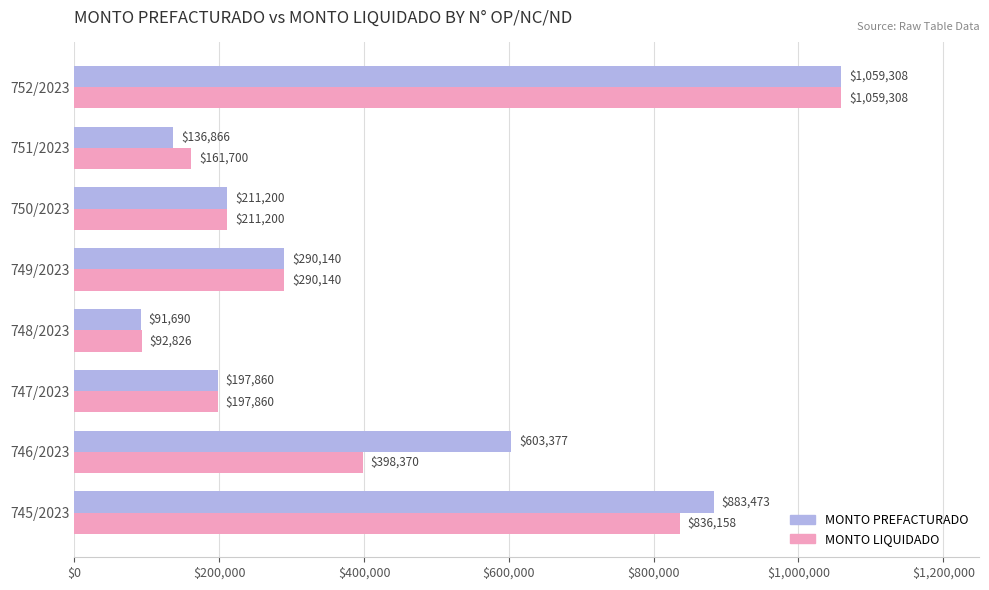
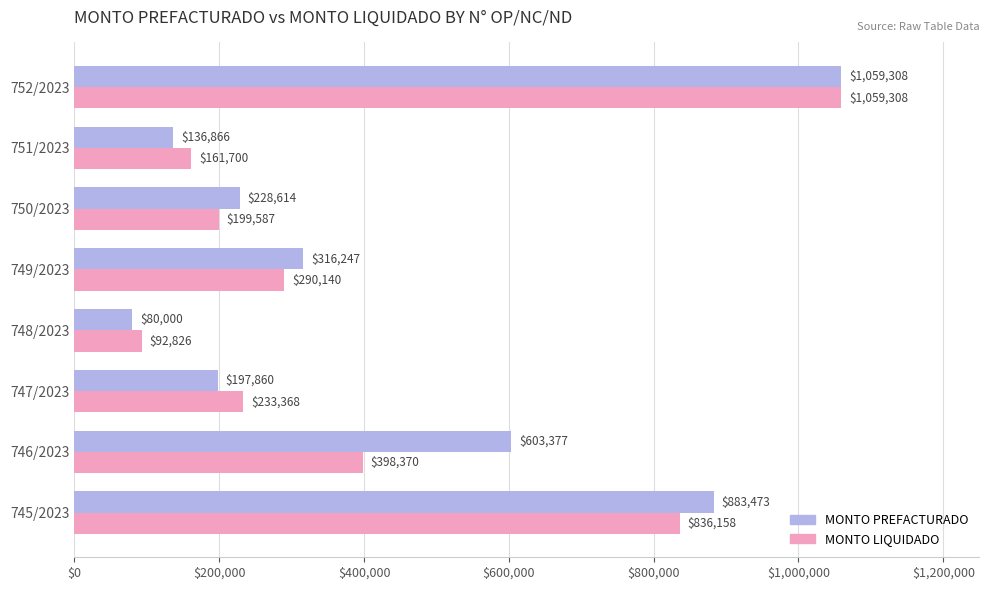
MONTO PREFACTURADO, 750/2023: $211,200 -> $228,614
MONTO LIQUIDADO, 750/2023: $211,200 -> $199,587
MONTO PREFACTURADO, 749/2023: $290,140 -> $316,247
MONTO PREFACTURADO, 748/2023: $91,690 -> $80,000
MONTO LIQUIDADO, 747/2023: $197,860 -> $233,368
